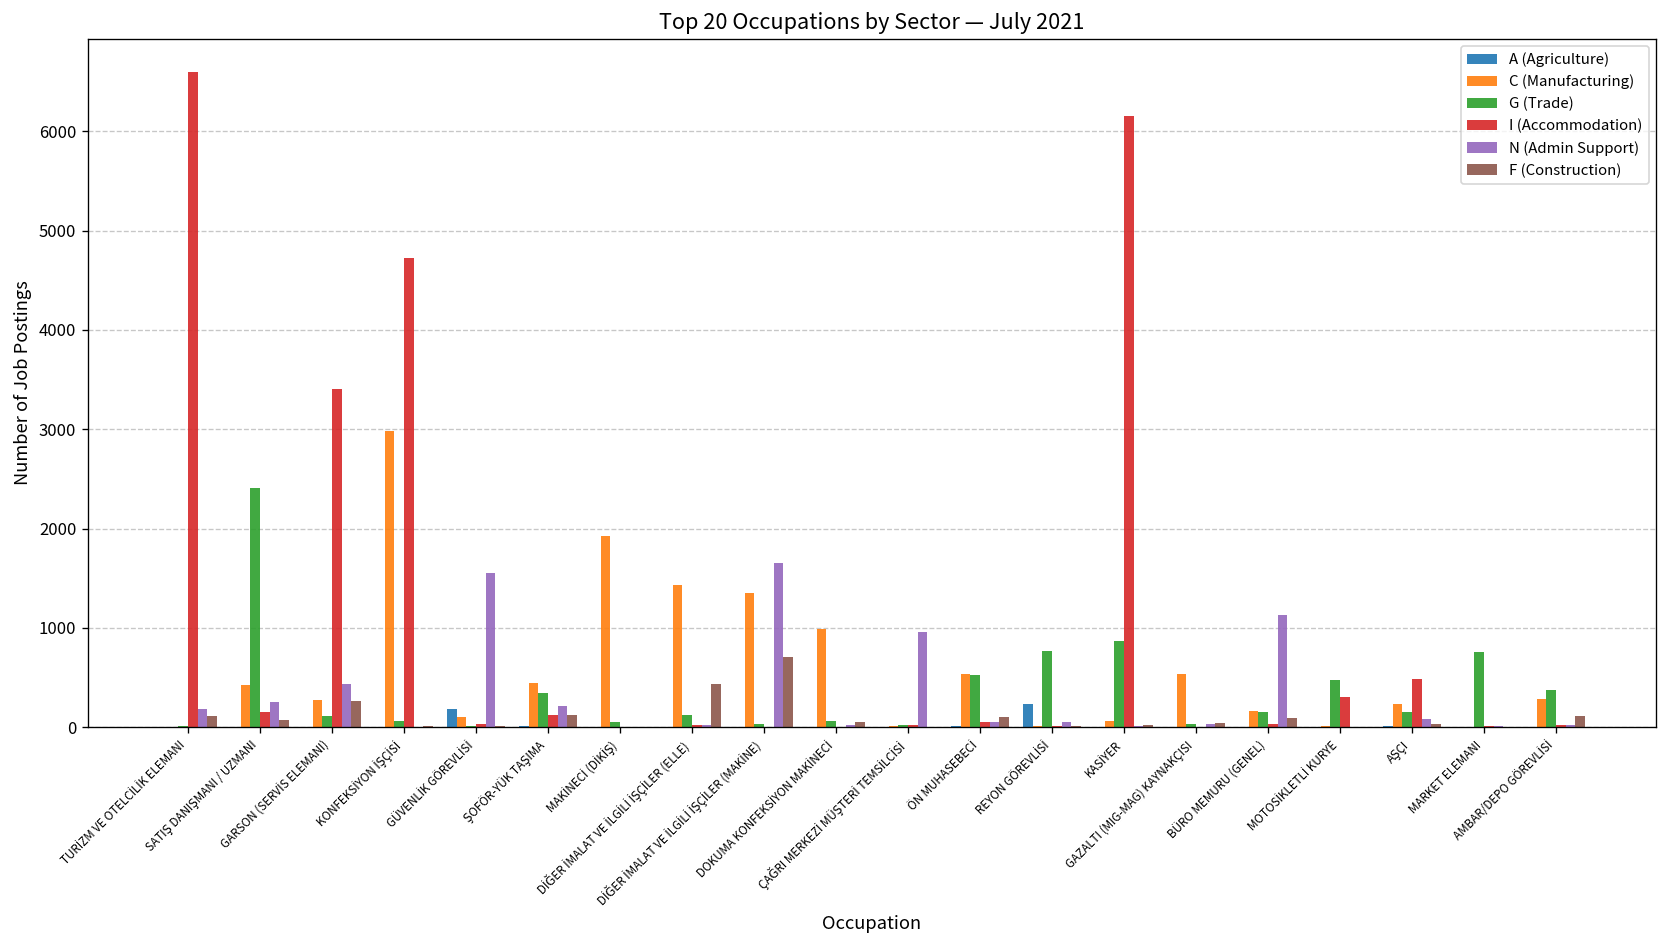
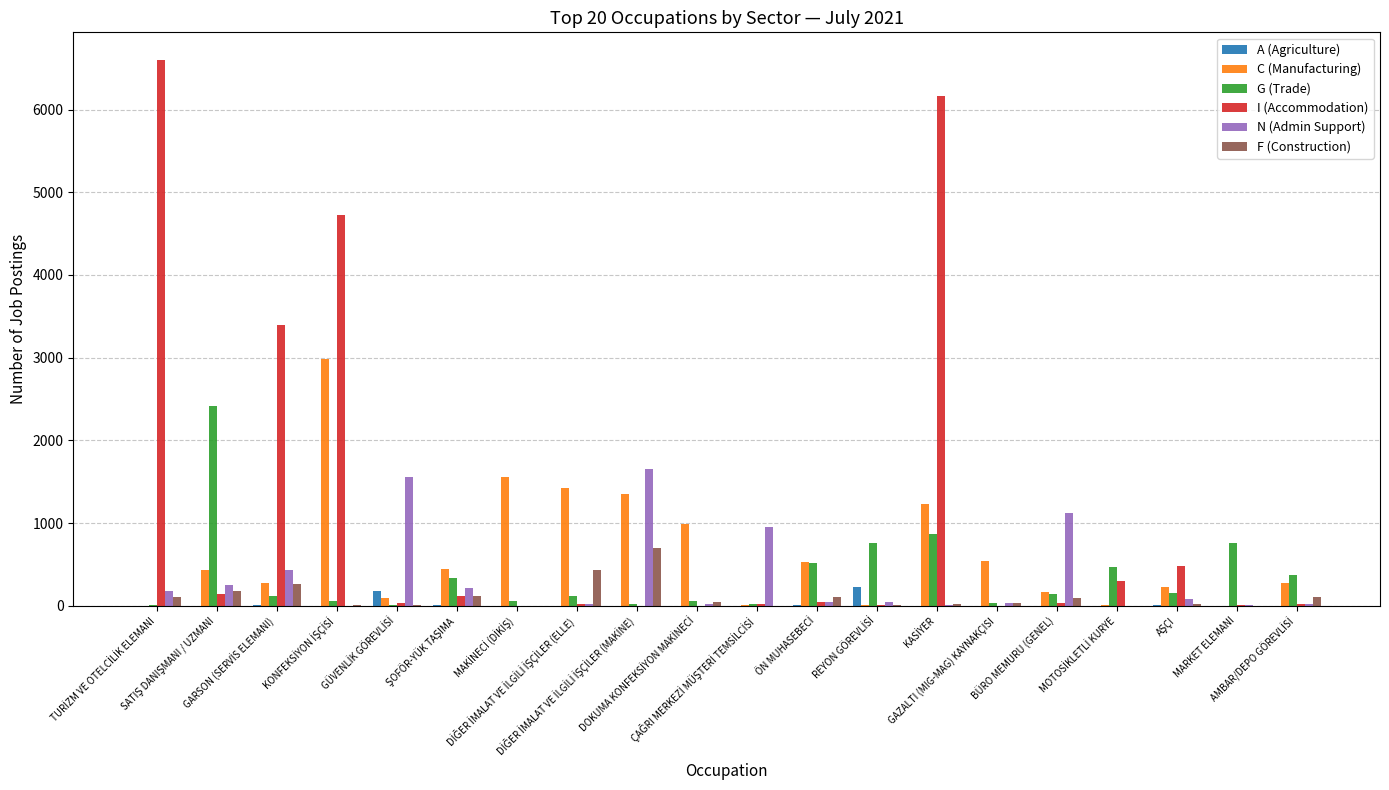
F (Construction), SATIŞ DANIŞMANI / UZMANI: 100 -> 200
C (Manufacturing), MAKİNECİ (DİKİŞ): 1900 -> 1600
C (Manufacturing), KASİYER: 100 -> 1200
